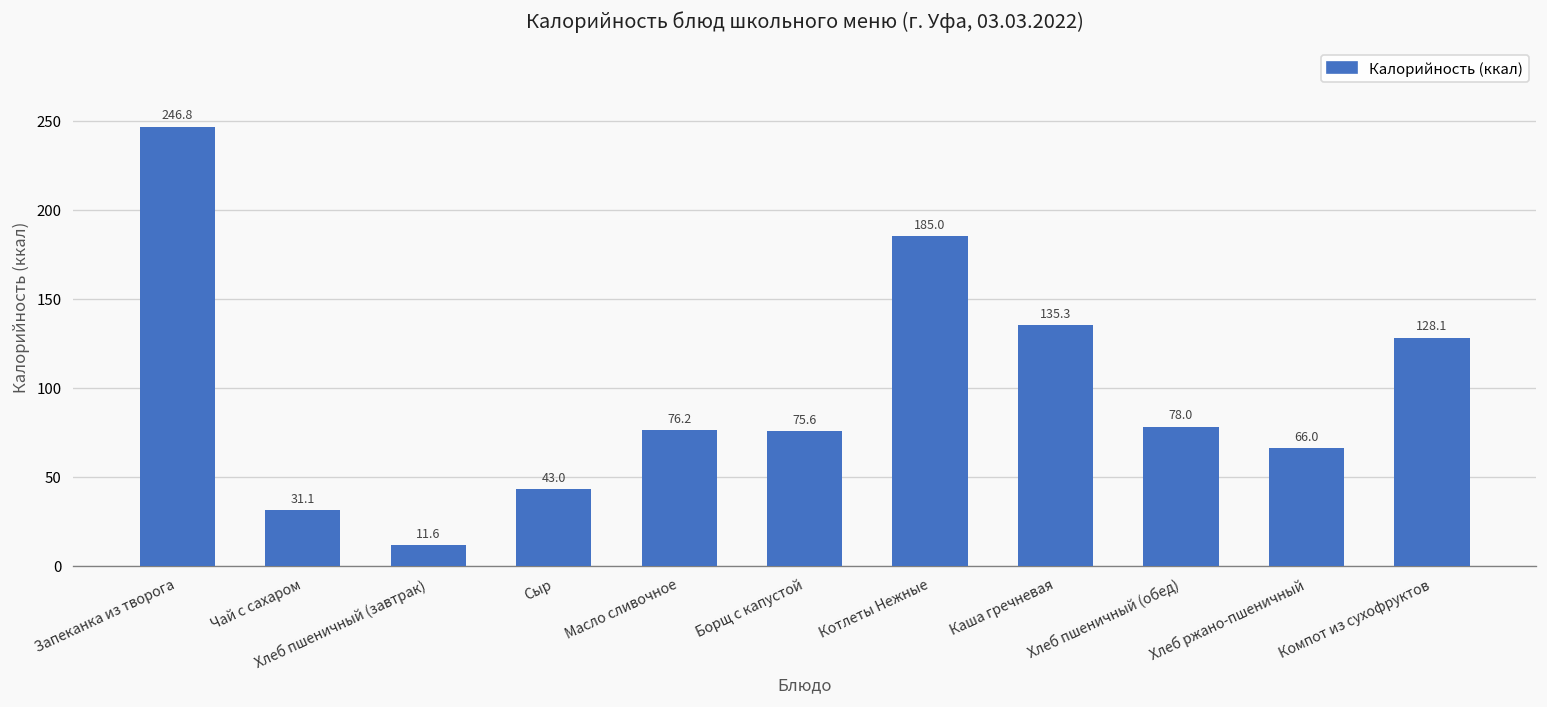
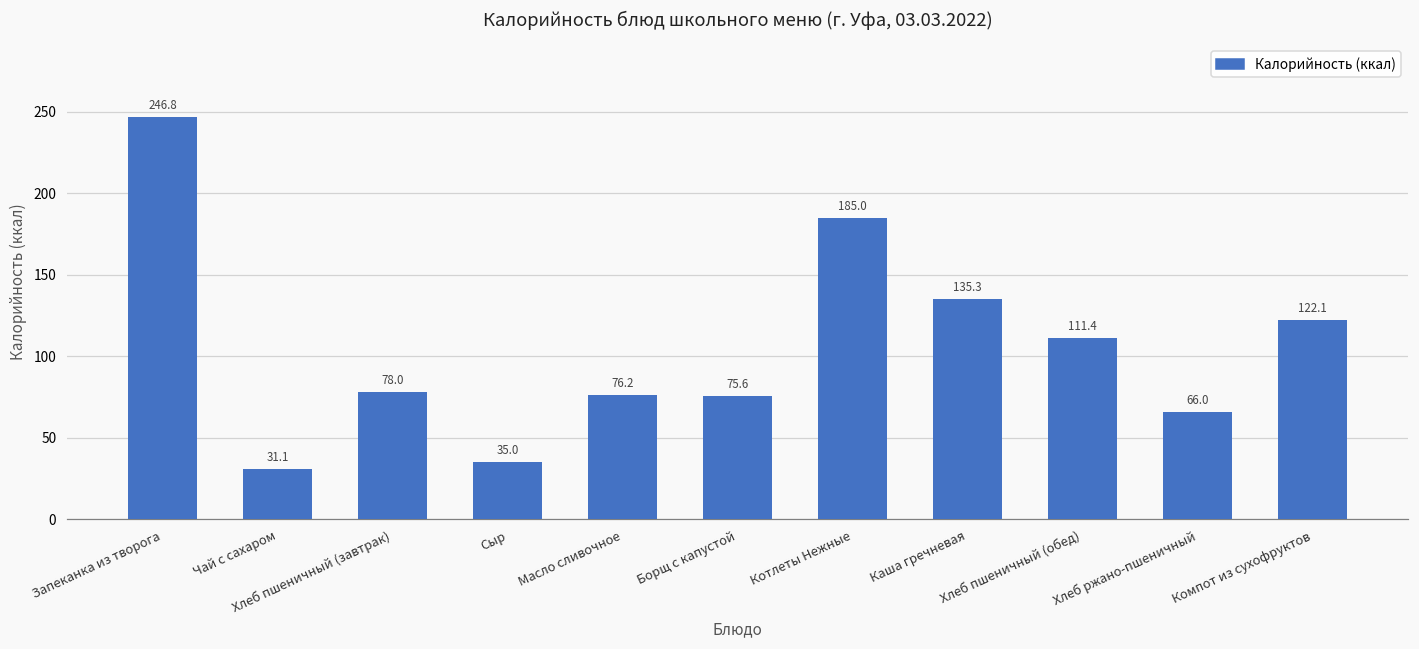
Хлеб пшеничный (завтрак): 11.6 -> 78.0
Сыр: 43.0 -> 35.0
Хлеб пшеничный (обед): 78.0 -> 111.4
Компот из сухофруктов: 128.1 -> 122.1
